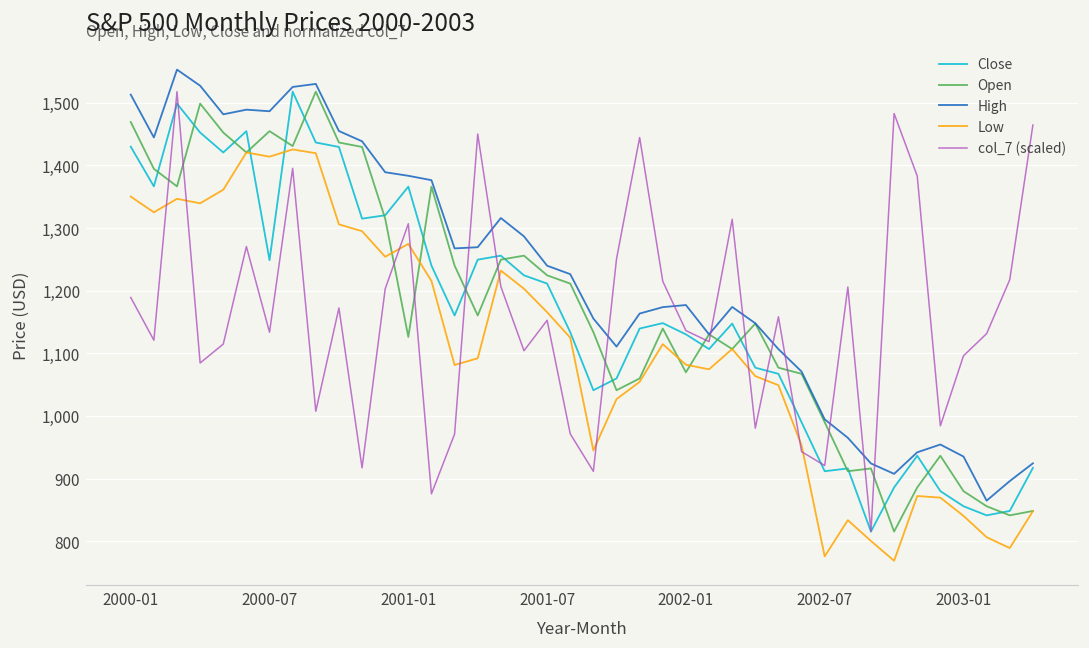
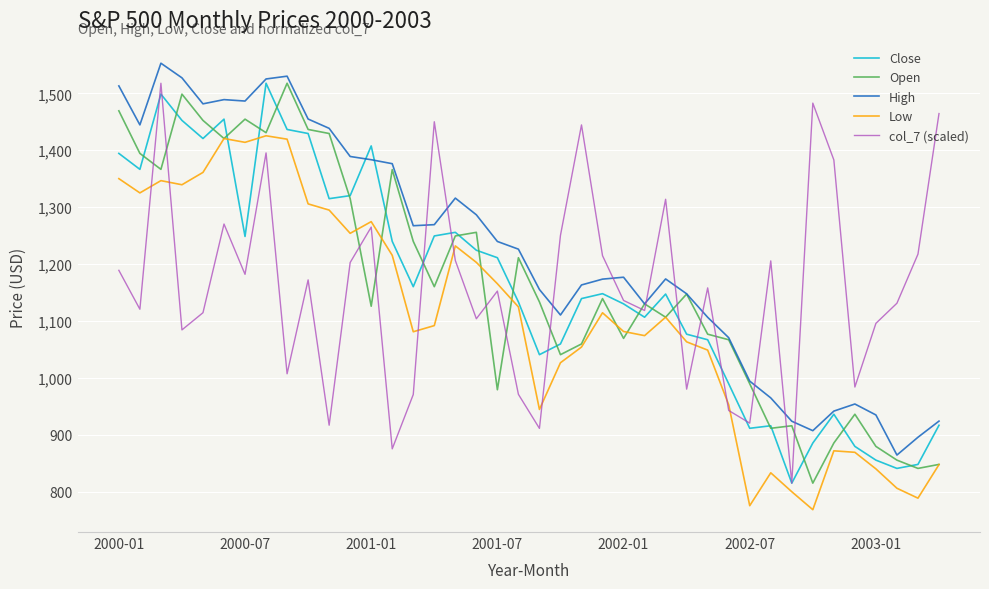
Close, 2000-01: 1,430 -> 1,390
col_7 (scaled), 2000-07: 1,130 -> 1,180
Close, 2001-01: 1,370 -> 1,410
col_7 (scaled), 2001-01: 1,310 -> 1,270
Open, 2001-07: 1,220 -> 980
